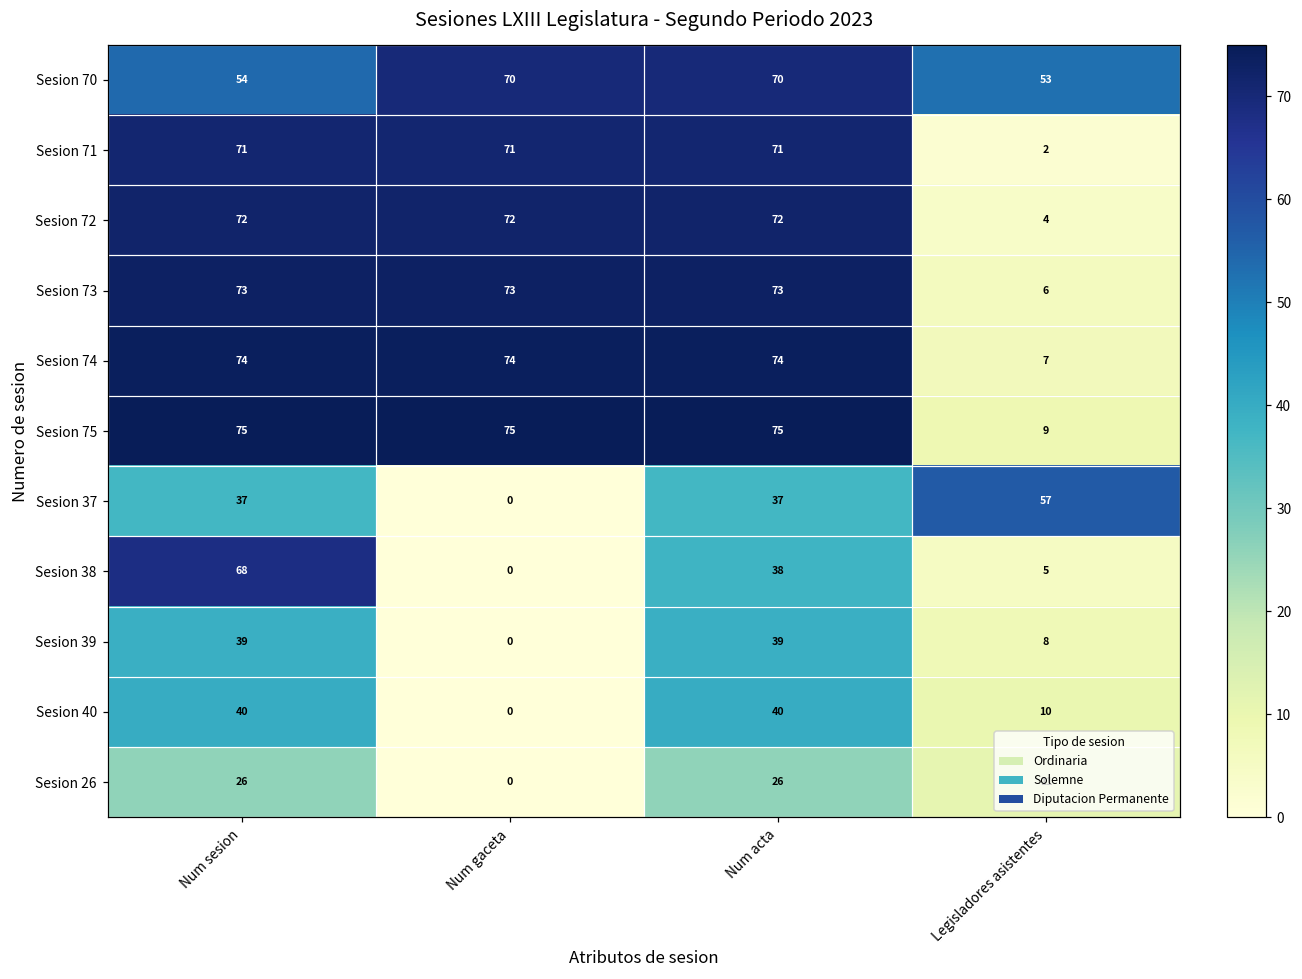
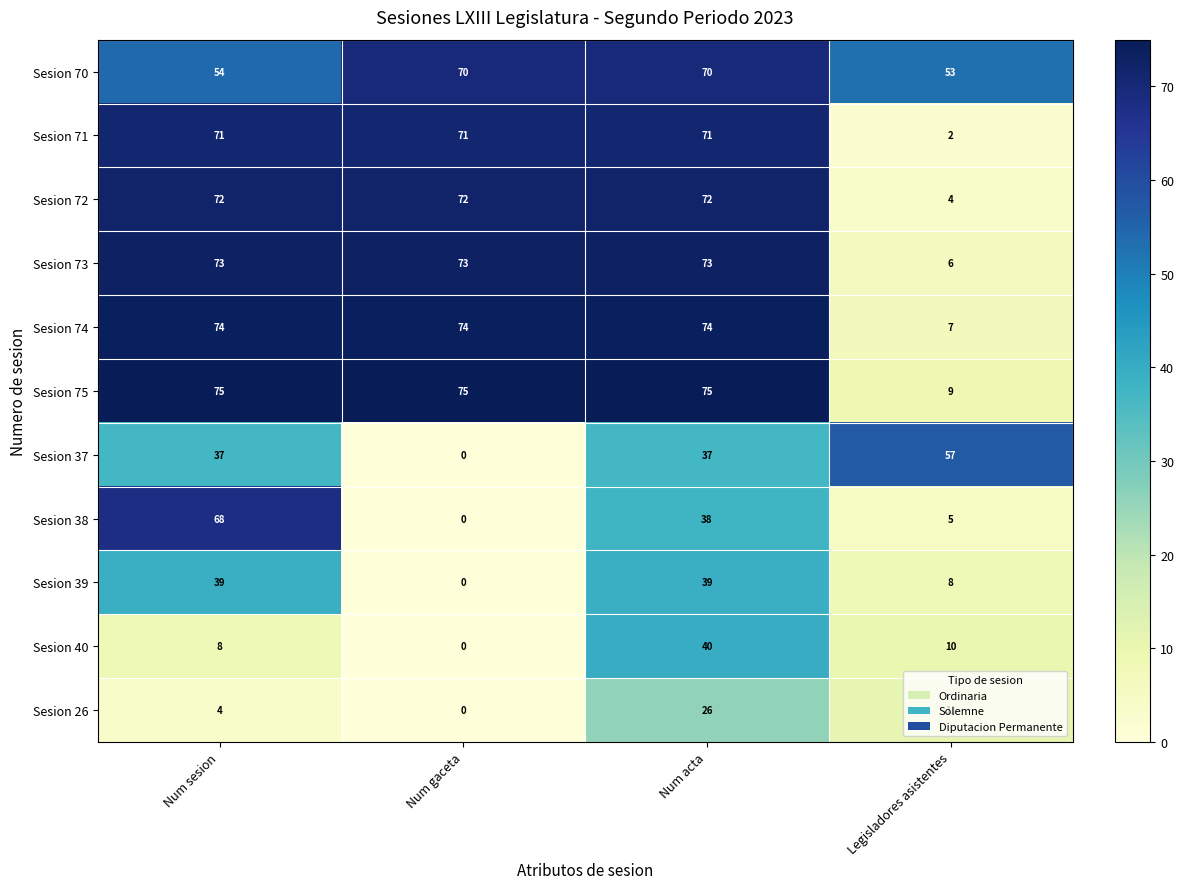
Sesion 40, Num sesion: 40 -> 8
Sesion 26, Num sesion: 26 -> 4
